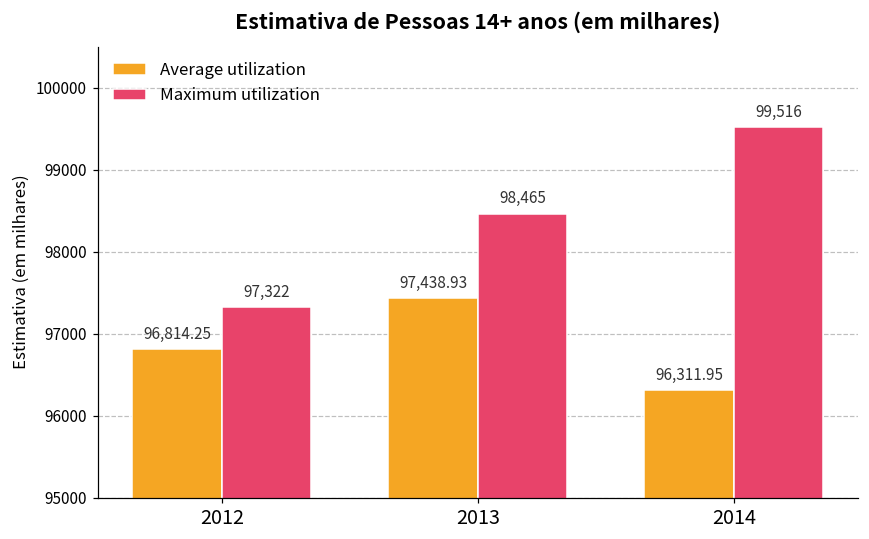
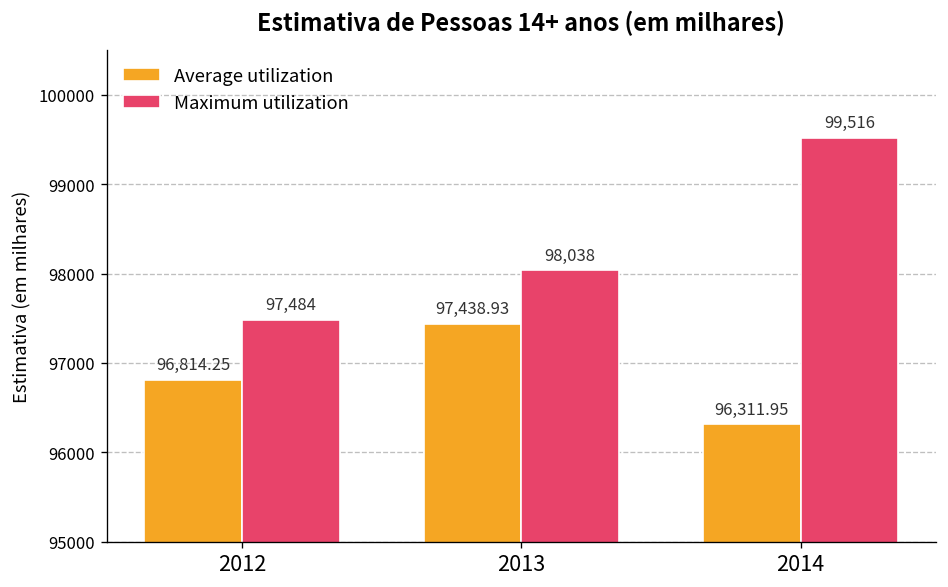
Maximum utilization, 2012: 97,322 -> 97,484
Maximum utilization, 2013: 98,465 -> 98,038
